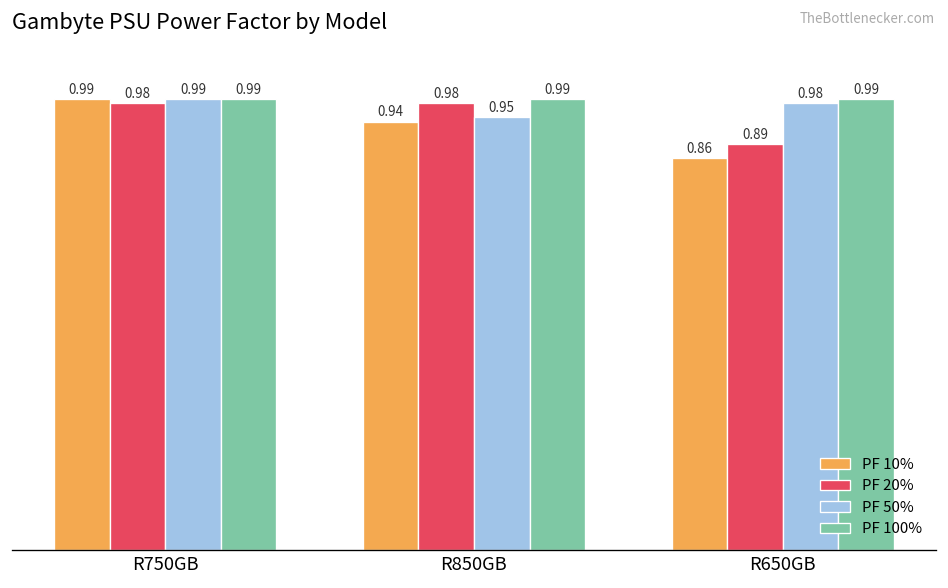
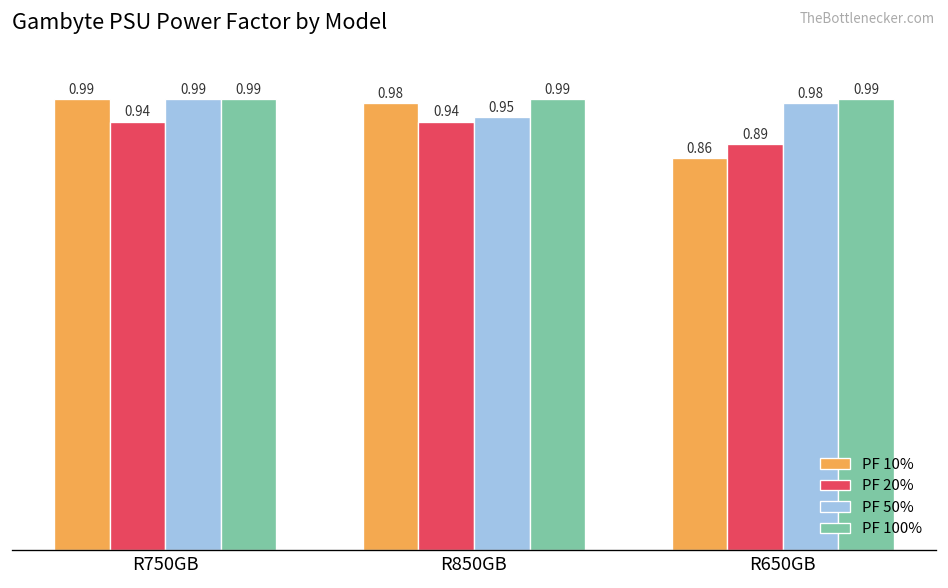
PF 20%, R750GB: 0.98 -> 0.94
PF 10%, R850GB: 0.94 -> 0.98
PF 20%, R850GB: 0.98 -> 0.94
